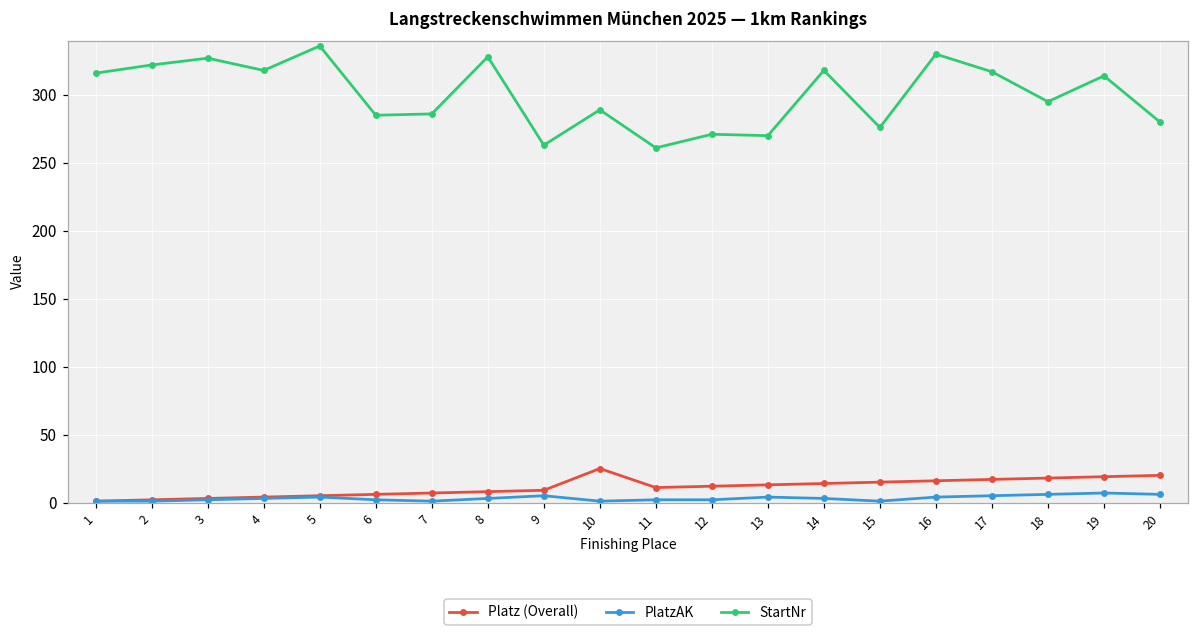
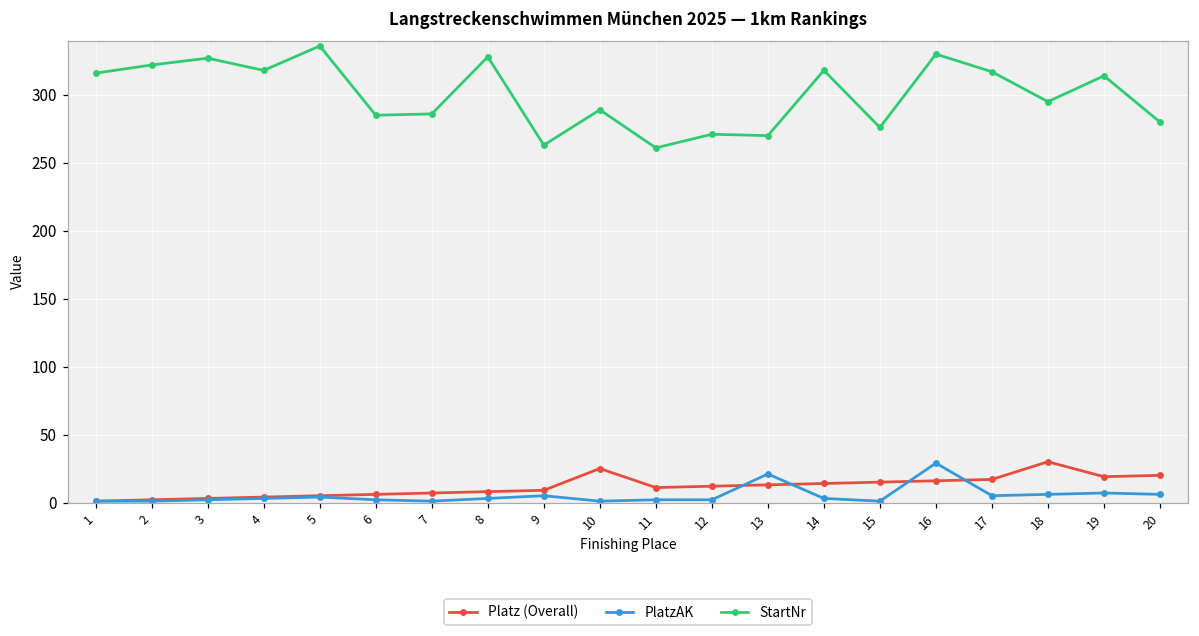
PlatzAK, 13: 4 -> 21
PlatzAK, 16: 4 -> 29
Platz (Overall), 18: 18 -> 30
